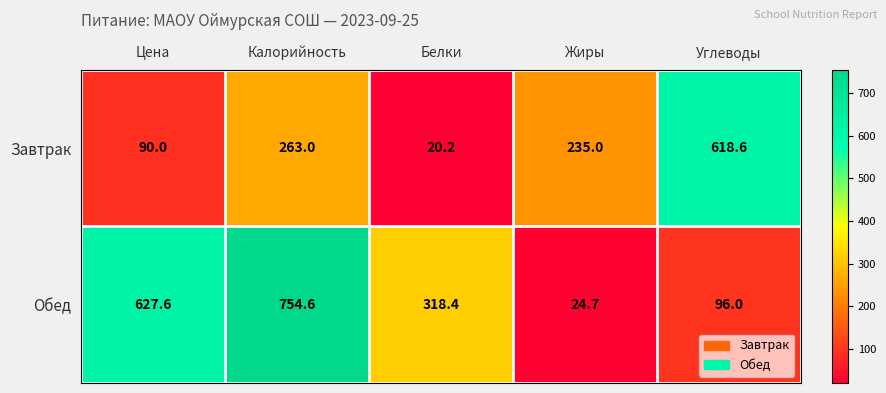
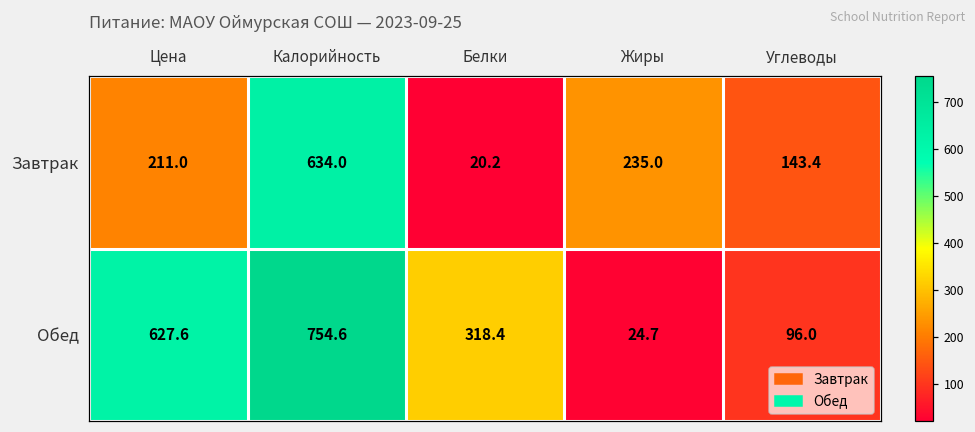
Завтрак, Цена: 90.0 -> 211.0
Завтрак, Калорийность: 263.0 -> 634.0
Завтрак, Углеводы: 618.6 -> 143.4
